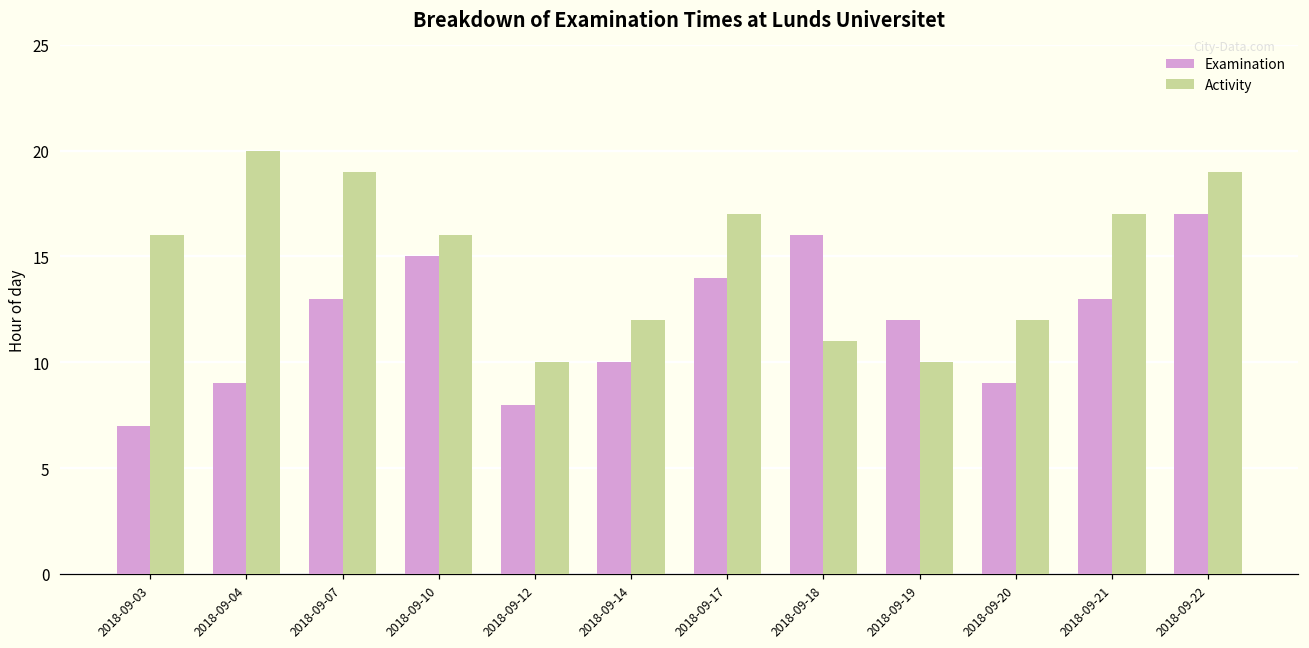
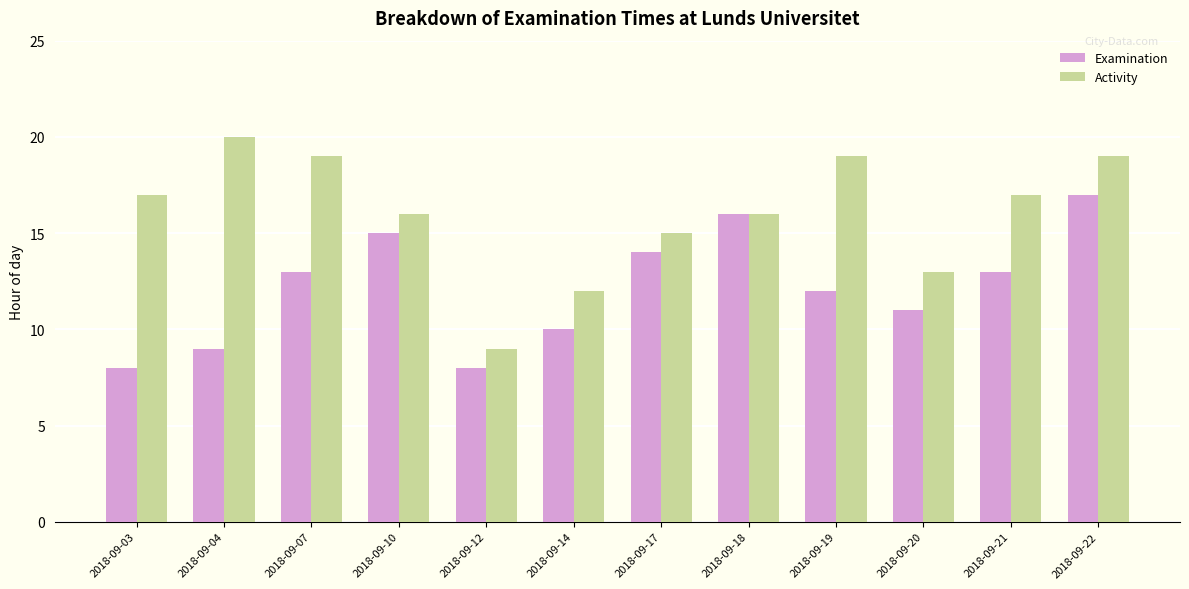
Examination, 2018-09-03: 7 -> 8
Activity, 2018-09-03: 16 -> 17
Activity, 2018-09-12: 10 -> 9
Activity, 2018-09-17: 17 -> 15
Activity, 2018-09-18: 11 -> 16
Activity, 2018-09-19: 10 -> 19
Examination, 2018-09-20: 9 -> 11
Activity, 2018-09-20: 12 -> 13
